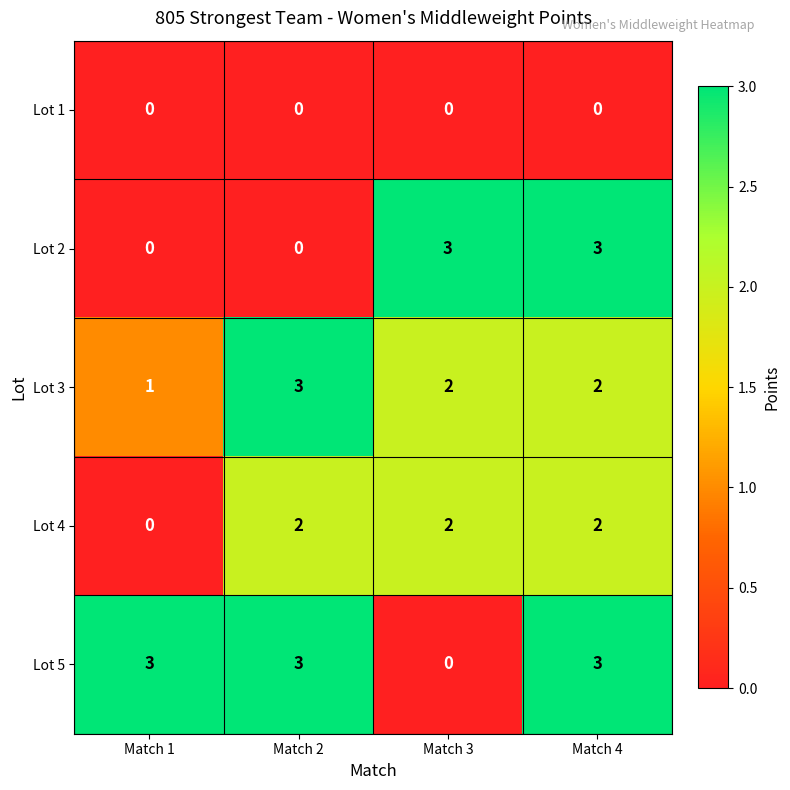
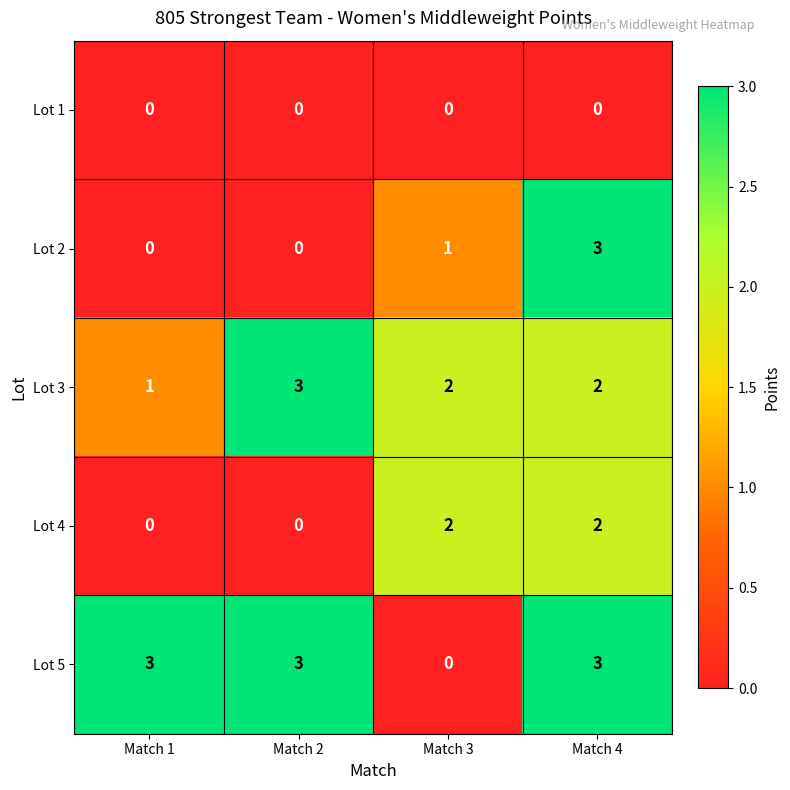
Lot 2, Match 3: 3 -> 1
Lot 4, Match 2: 2 -> 0
